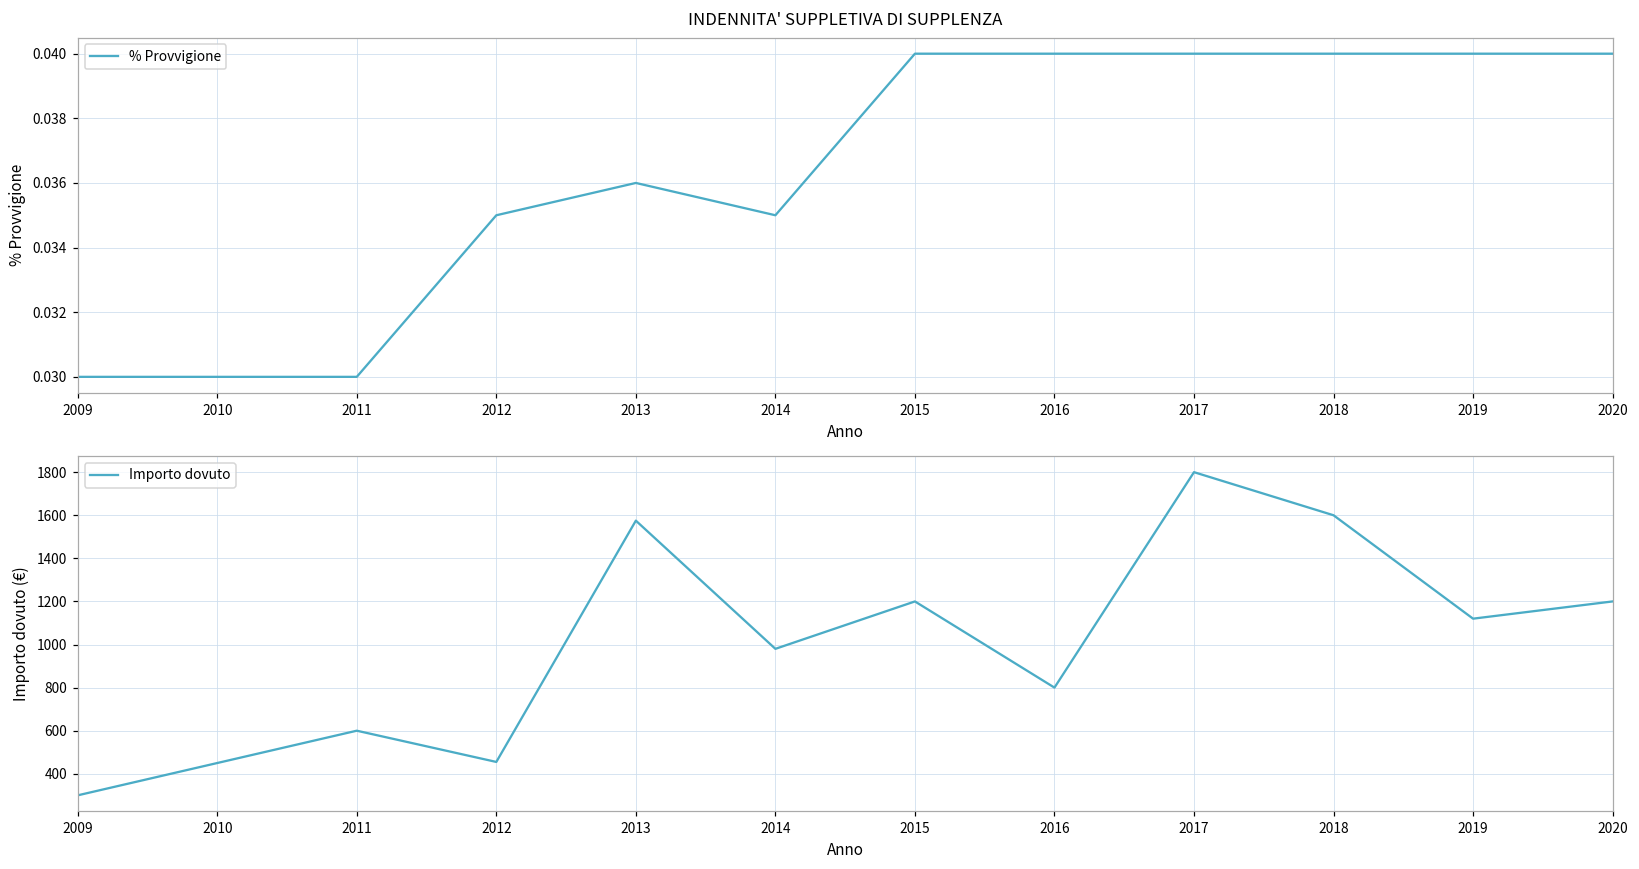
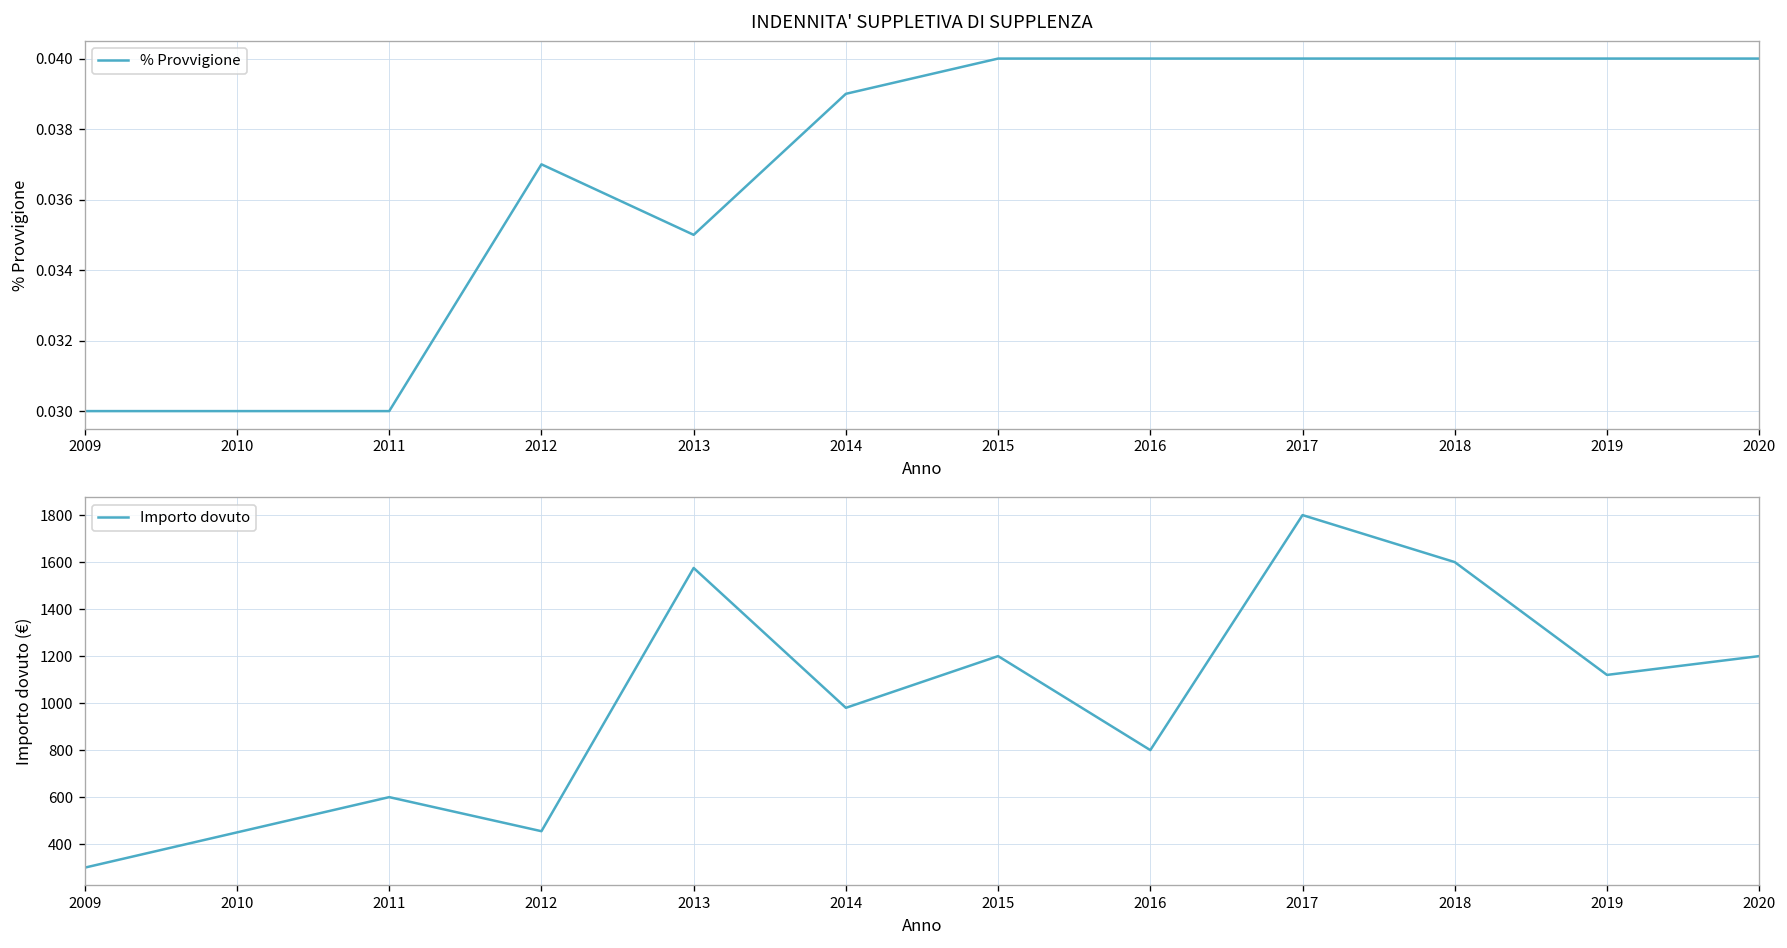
INDENNITA' SUPPLETIVA DI SUPPLENZA, 2012: 0.035 -> 0.037
INDENNITA' SUPPLETIVA DI SUPPLENZA, 2013: 0.036 -> 0.035
INDENNITA' SUPPLETIVA DI SUPPLENZA, 2014: 0.035 -> 0.039
